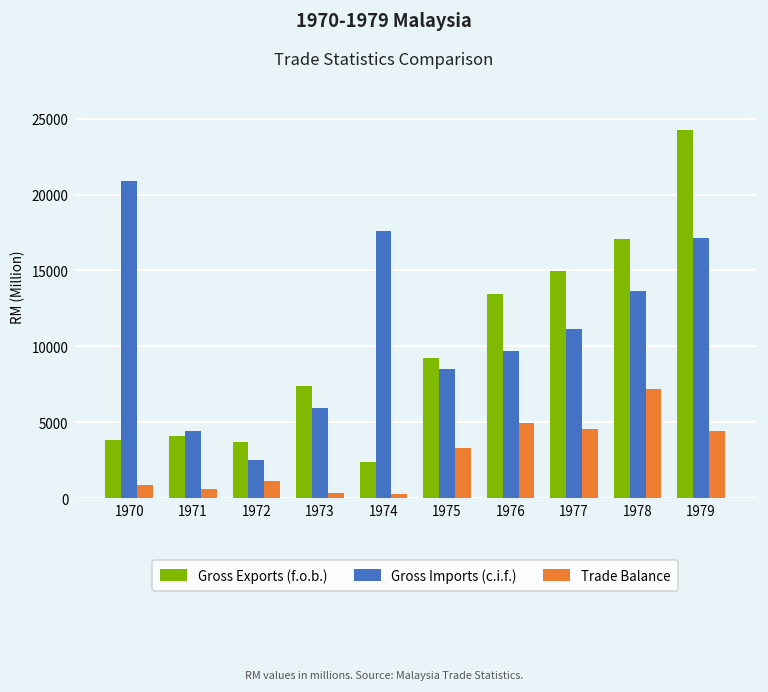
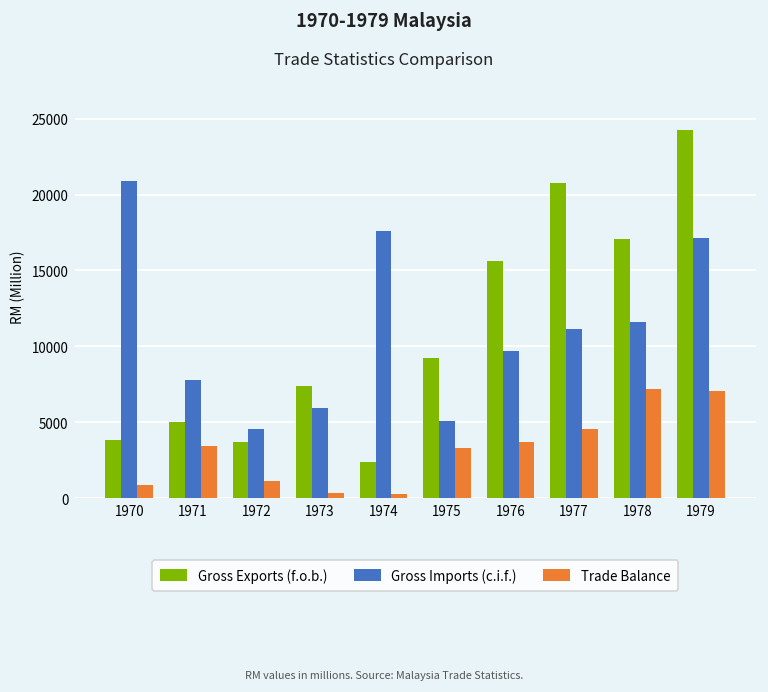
Gross Exports (f.o.b.), 1971: 4100 -> 5000
Gross Imports (c.i.f.), 1971: 4400 -> 7800
Trade Balance, 1971: 600 -> 3400
Gross Imports (c.i.f.), 1972: 2500 -> 4500
Gross Imports (c.i.f.), 1975: 8500 -> 5100
Gross Exports (f.o.b.), 1976: 13400 -> 15700
Trade Balance, 1976: 4900 -> 3700
Gross Exports (f.o.b.), 1977: 15000 -> 20800
Gross Imports (c.i.f.), 1978: 13600 -> 11600
Trade Balance, 1979: 4400 -> 7100
